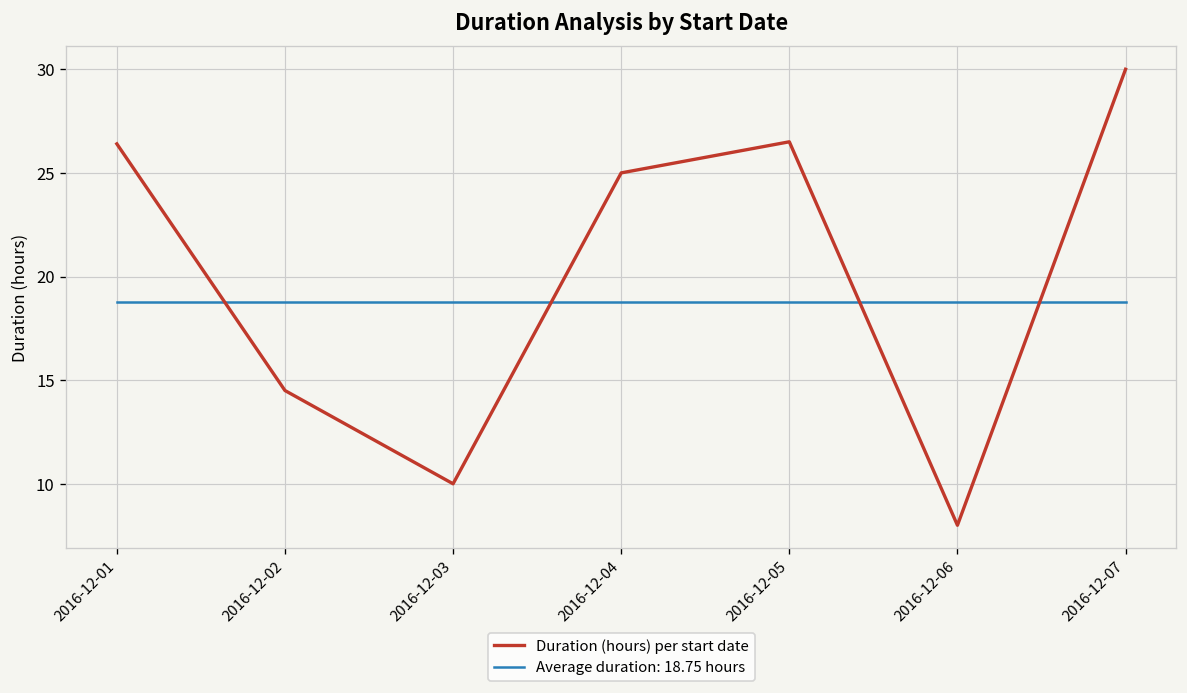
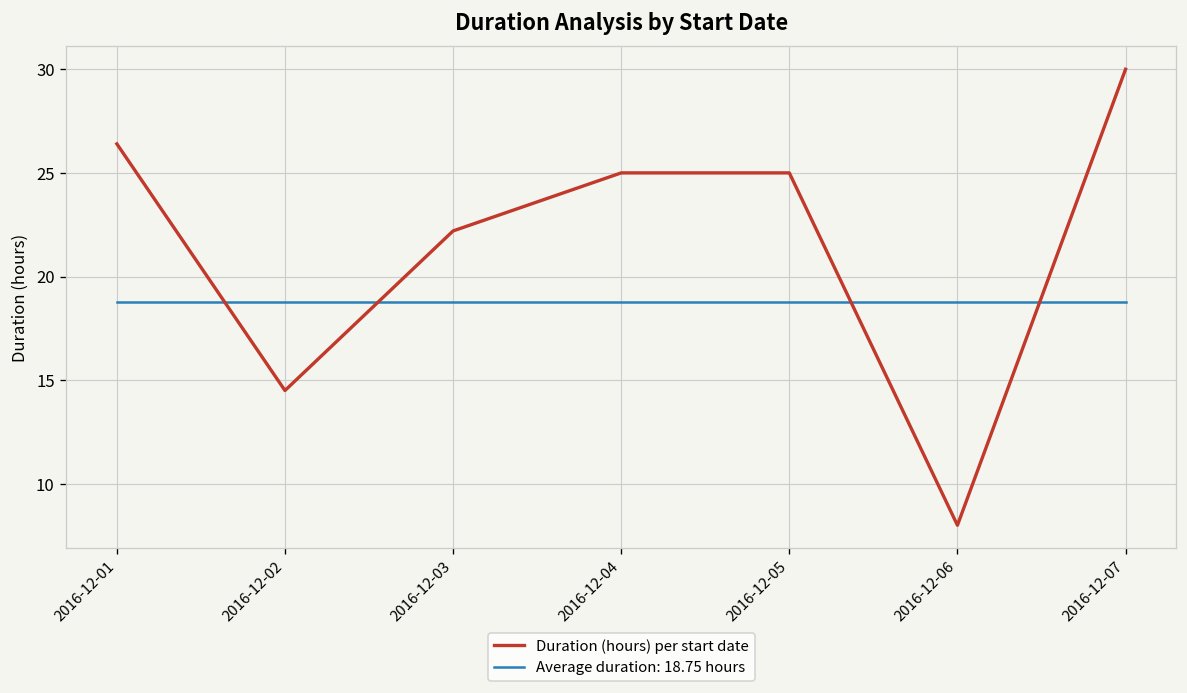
Duration (hours) per start date, 2016-12-03: 10.0 -> 22.2
Duration (hours) per start date, 2016-12-05: 26.5 -> 25.0
